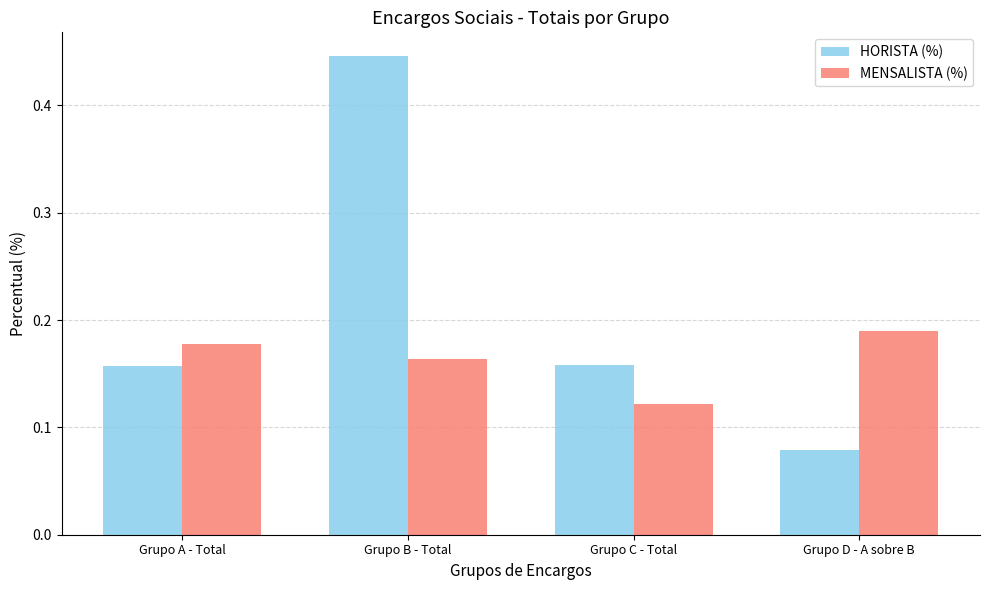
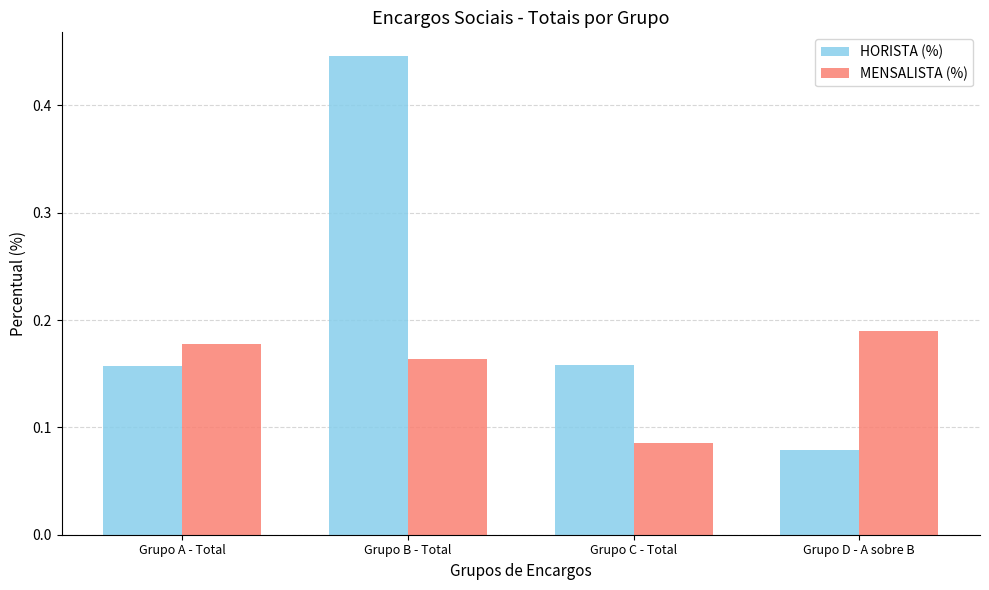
MENSALISTA (%), Grupo C - Total: 0.122 -> 0.085
